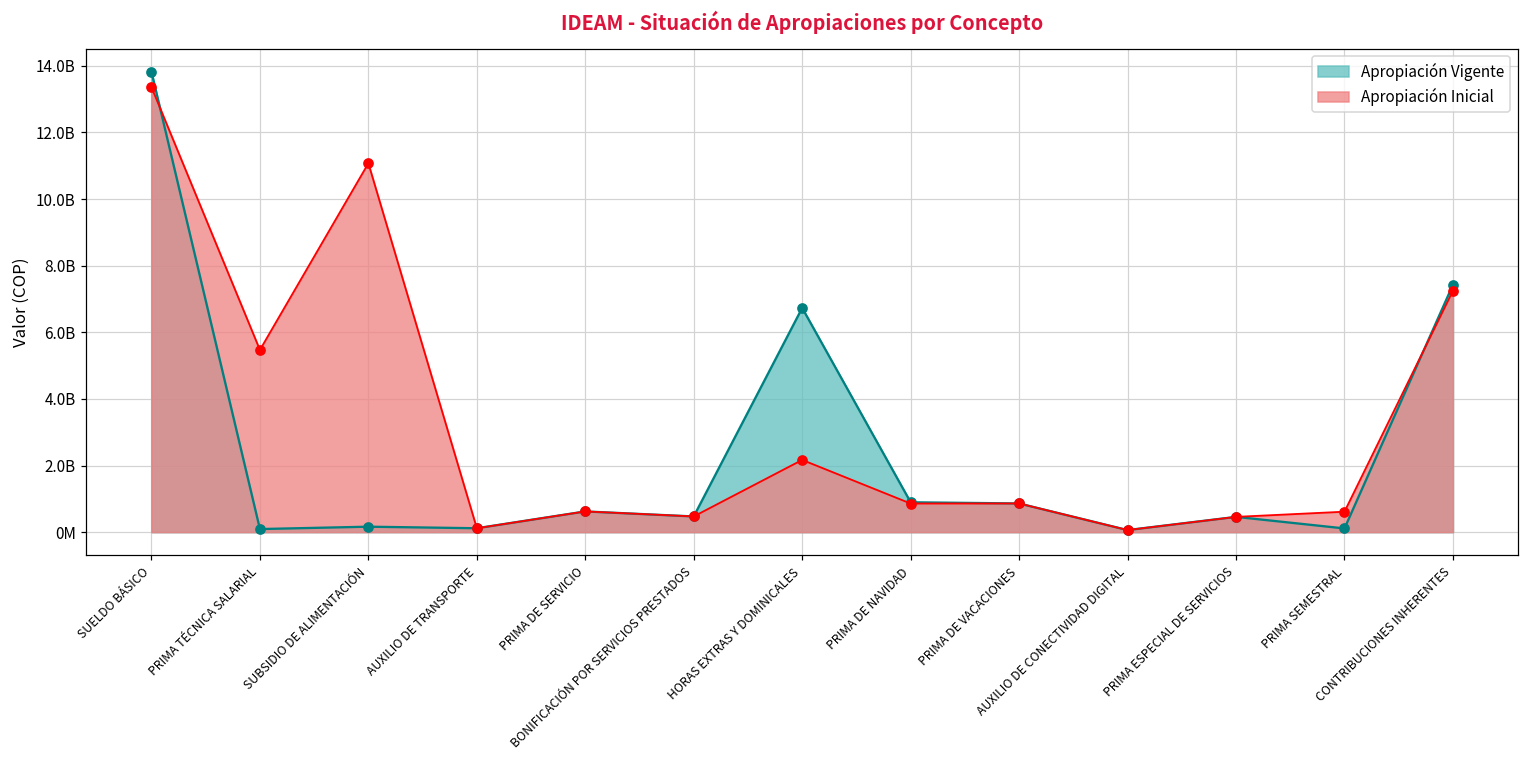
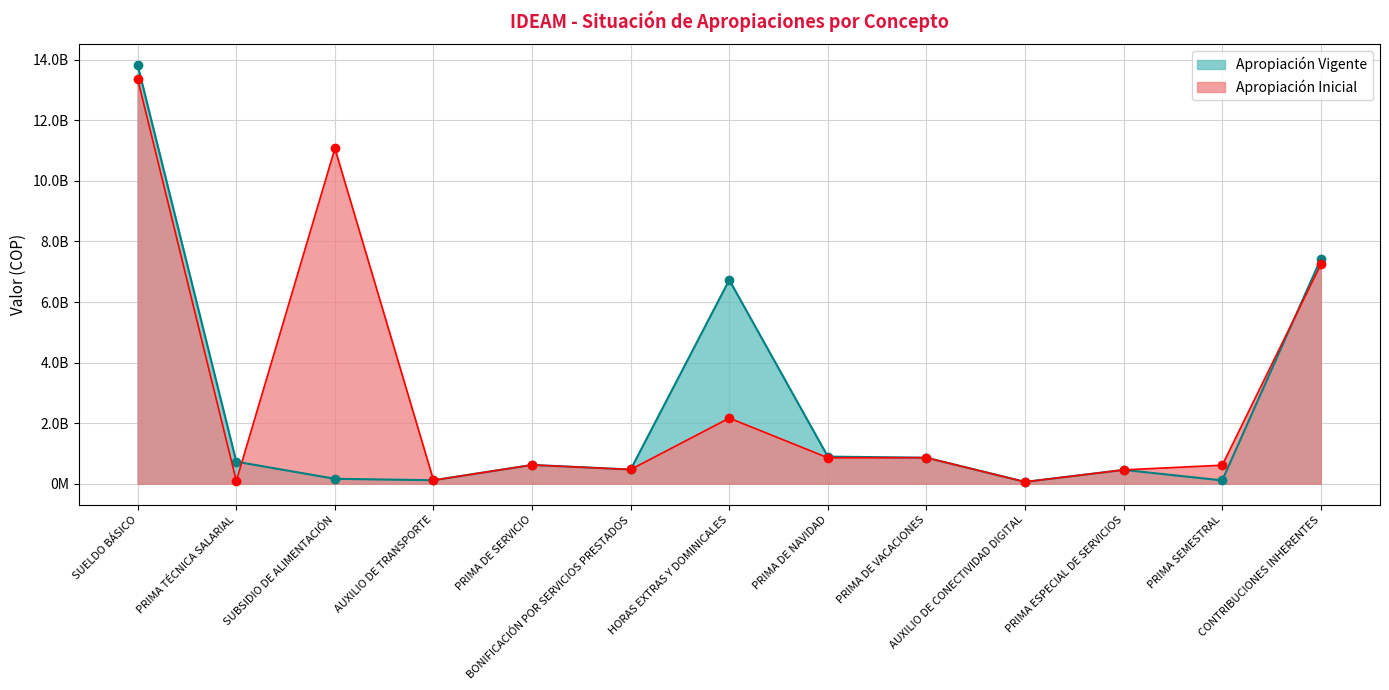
Apropiación Vigente, PRIMA TÉCNICA SALARIAL: 100000000 -> 700000000
Apropiación Inicial, PRIMA TÉCNICA SALARIAL: 5500000000 -> 100000000
